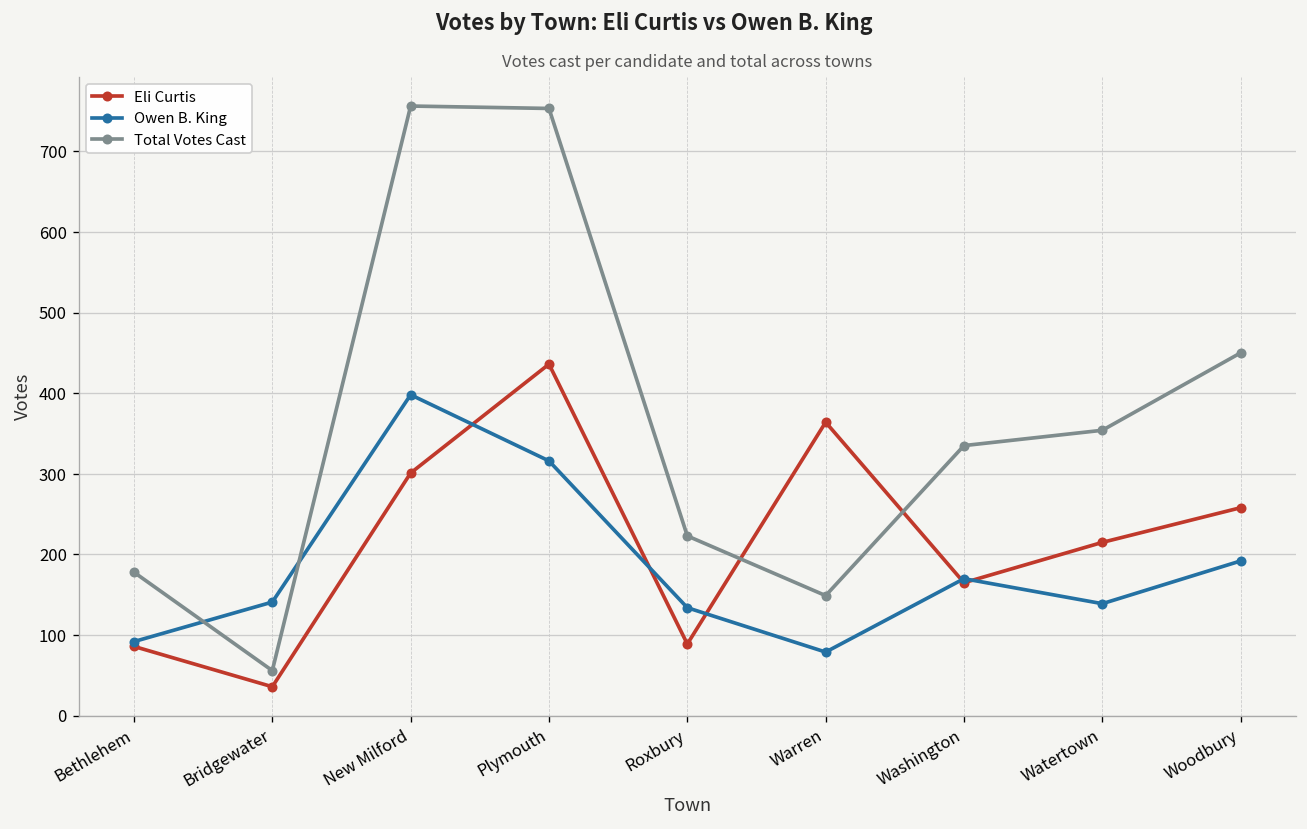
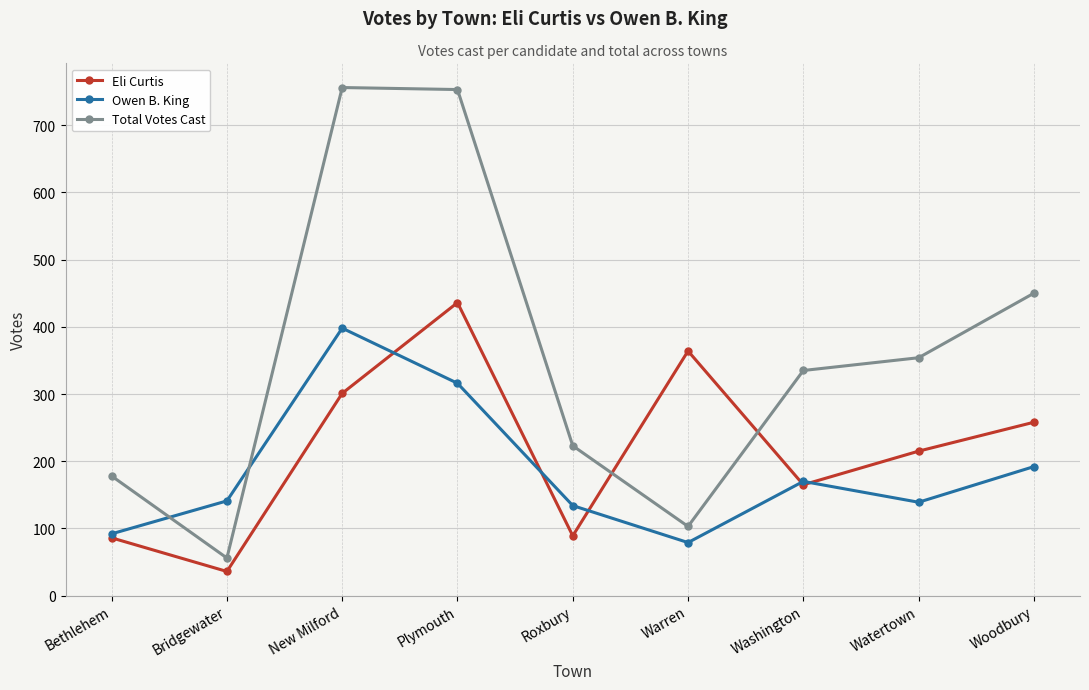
Total Votes Cast, Warren: 150 -> 100
